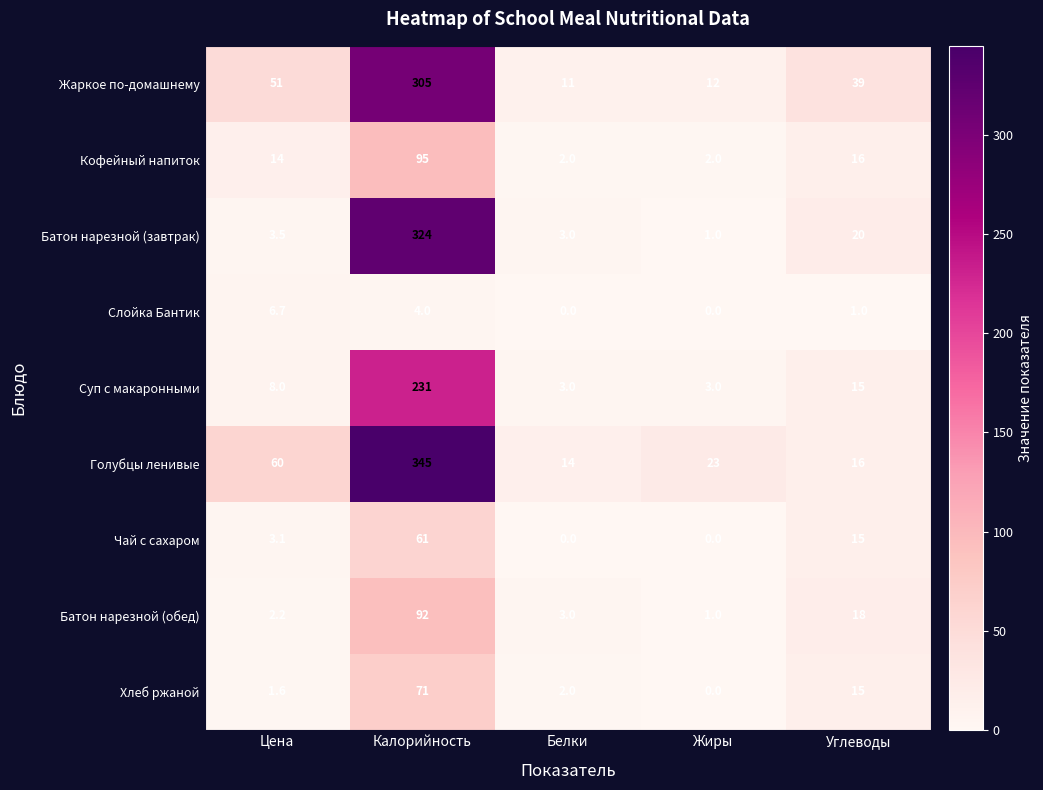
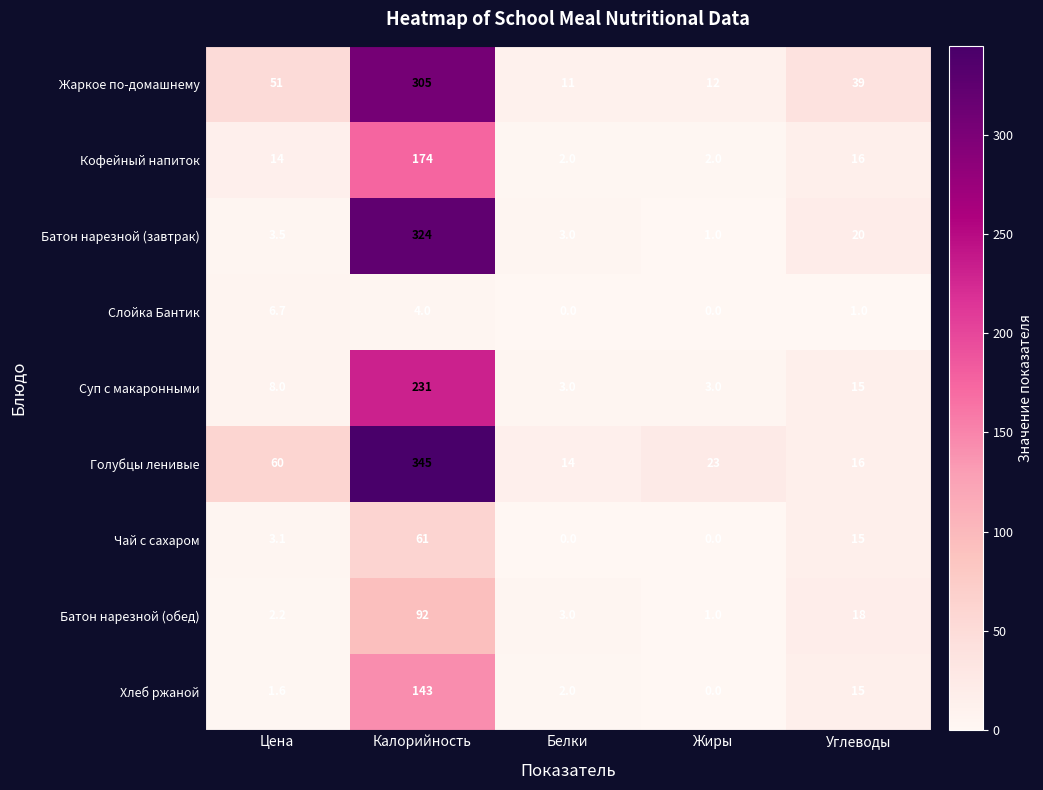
Кофейный напиток, Калорийность: 95 -> 174
Хлеб ржаной, Калорийность: 71 -> 143
